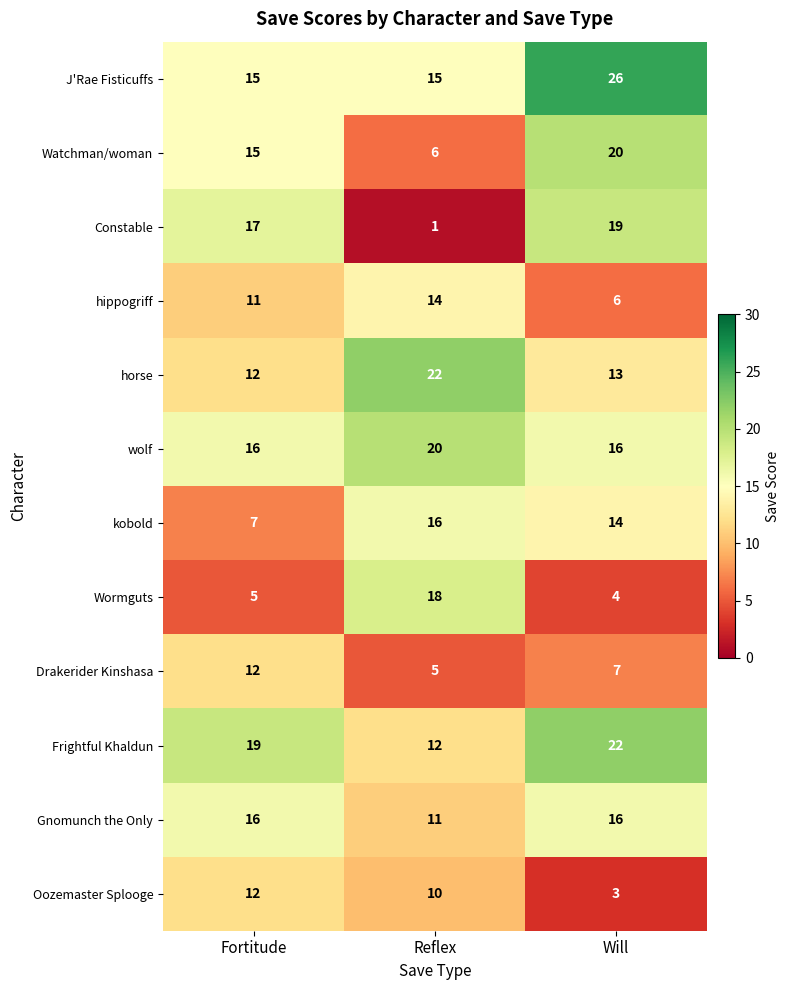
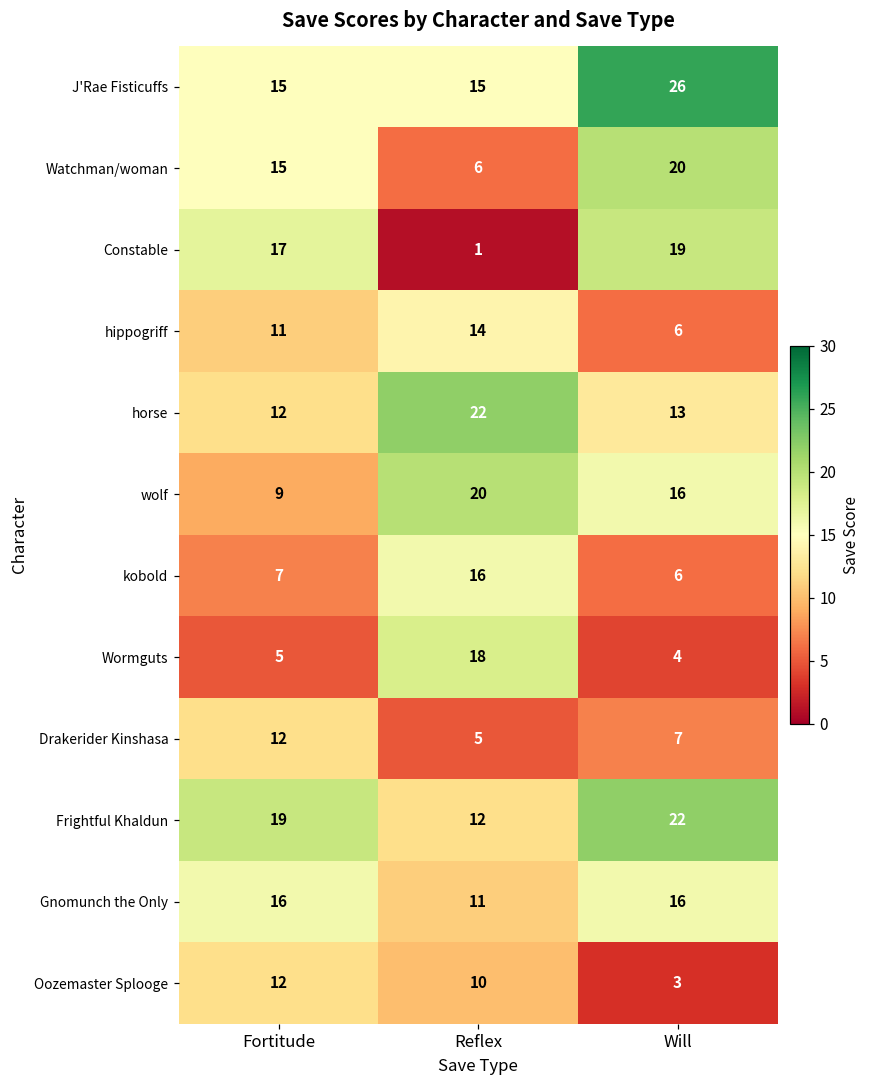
wolf, Fortitude: 16 -> 9
kobold, Will: 14 -> 6
